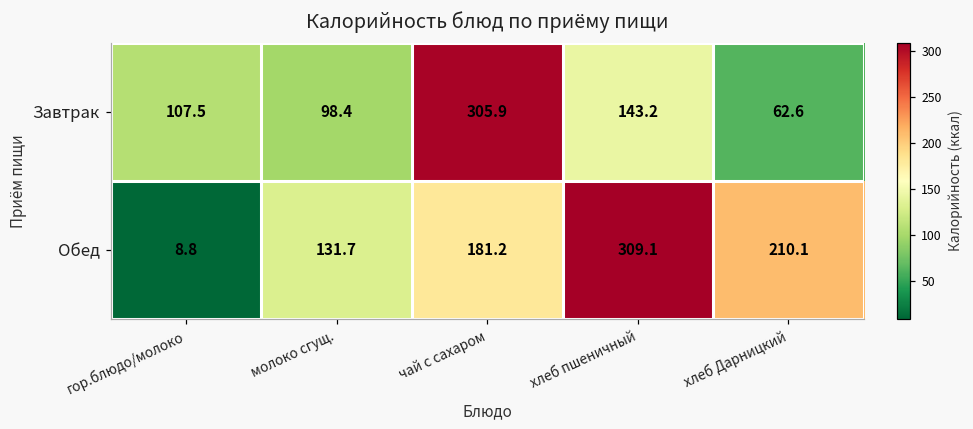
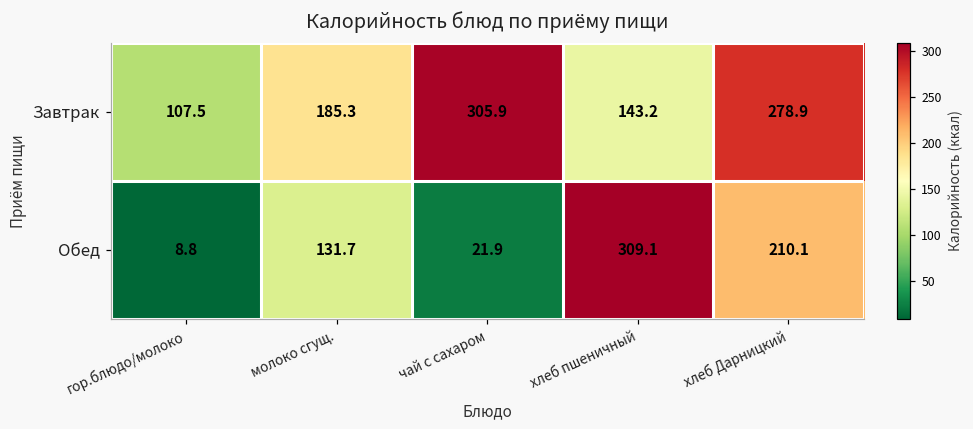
Завтрак, молоко сгущ.: 98.4 -> 185.3
Завтрак, хлеб Дарницкий: 62.6 -> 278.9
Обед, чай с сахаром: 181.2 -> 21.9
